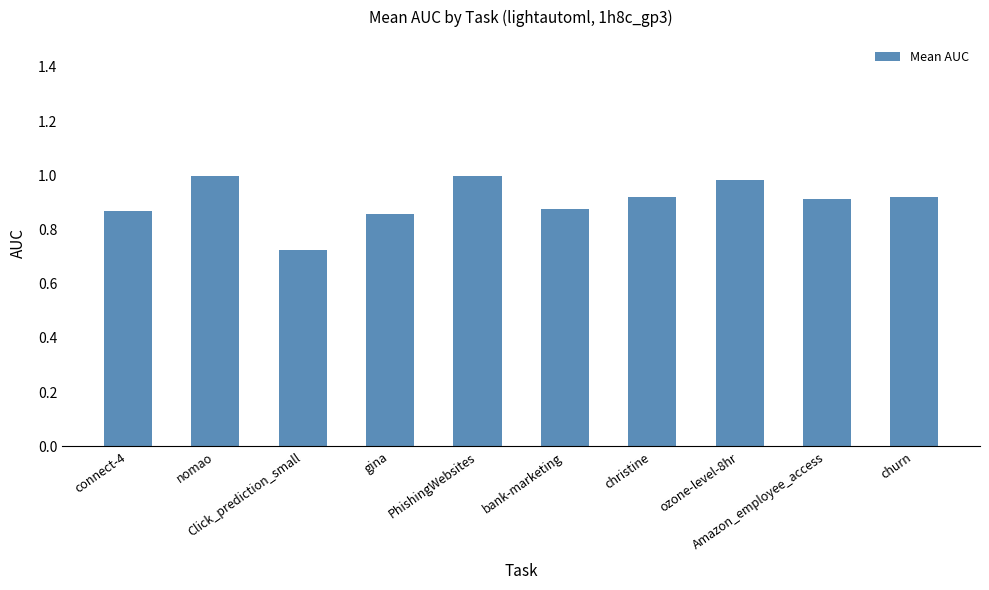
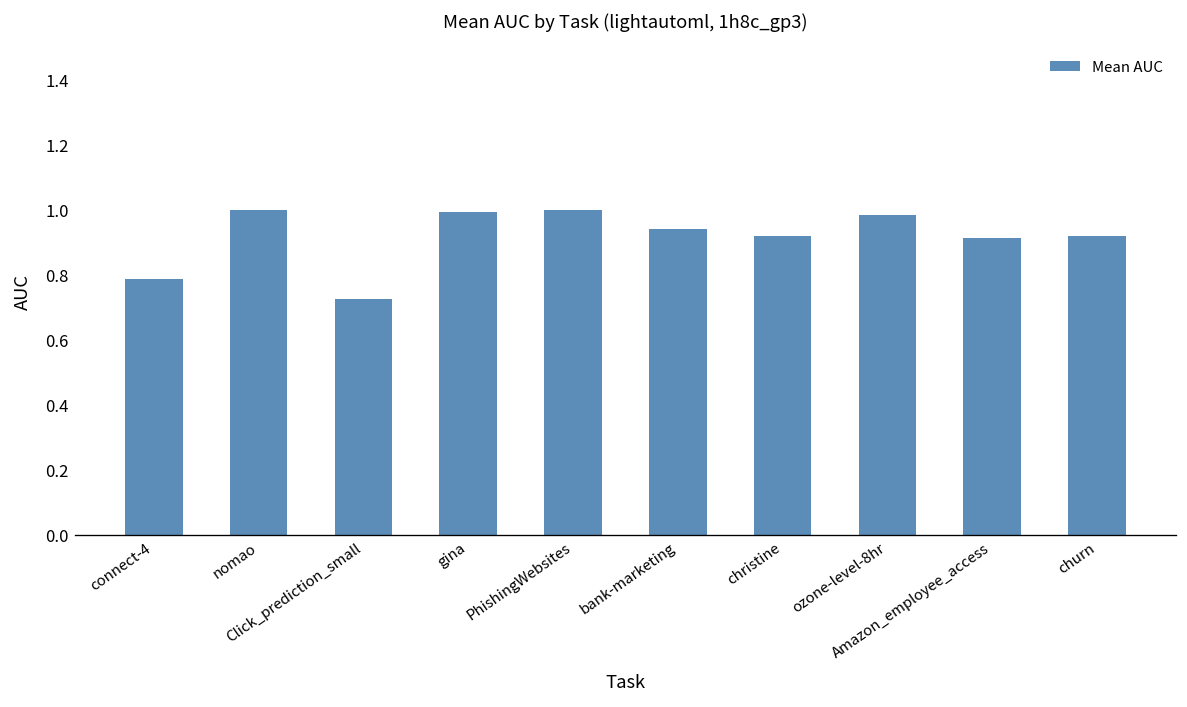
connect-4: 0.87 -> 0.79
gina: 0.86 -> 0.99
bank-marketing: 0.88 -> 0.94
